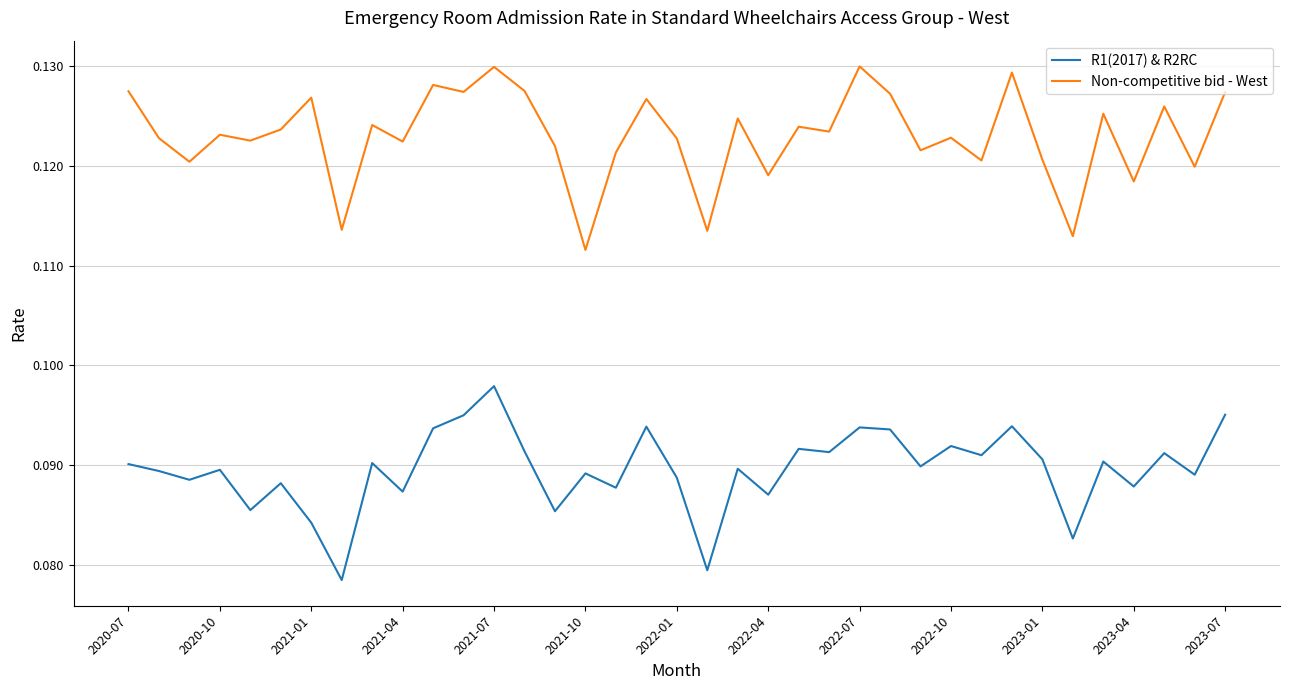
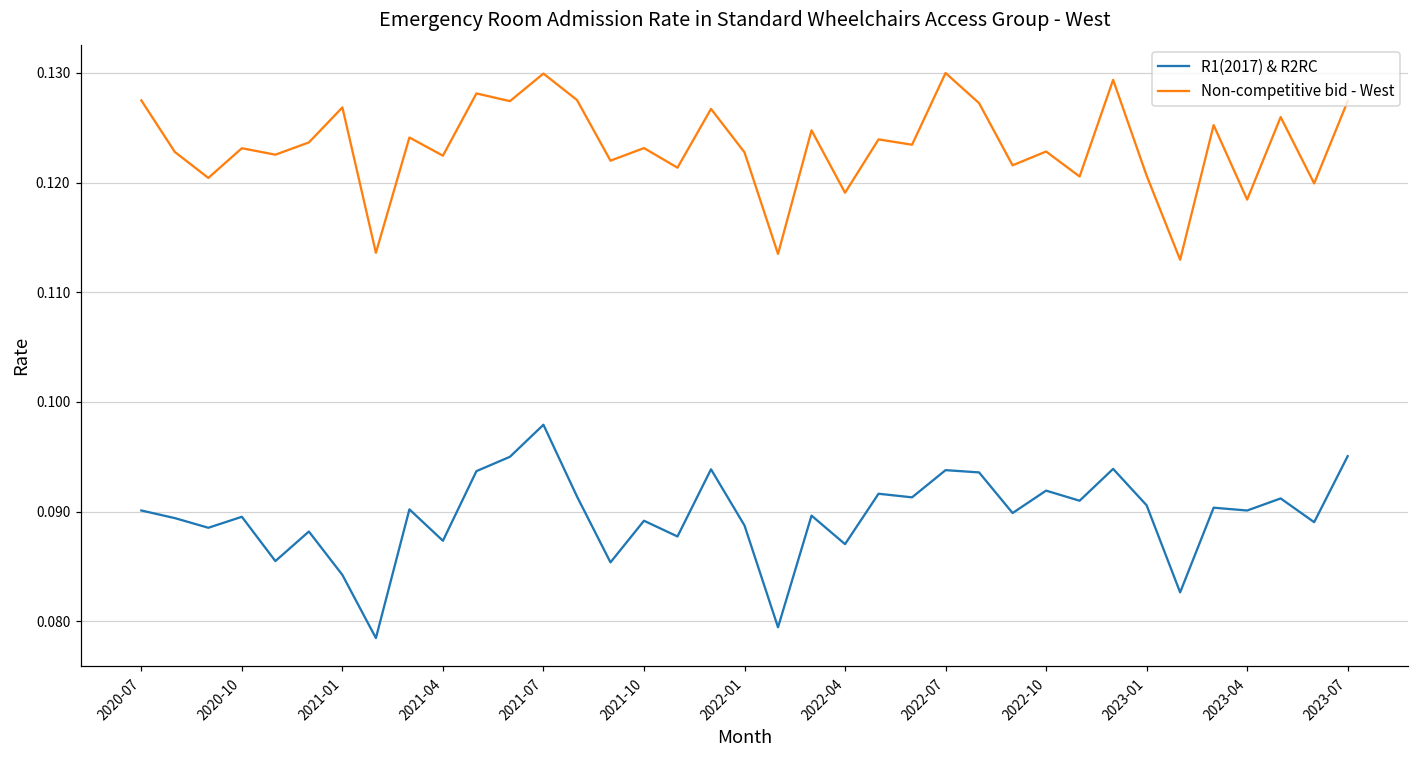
Non-competitive bid - West, 2021-10: 0.112 -> 0.123
R1(2017) & R2RC, 2023-04: 0.088 -> 0.090
